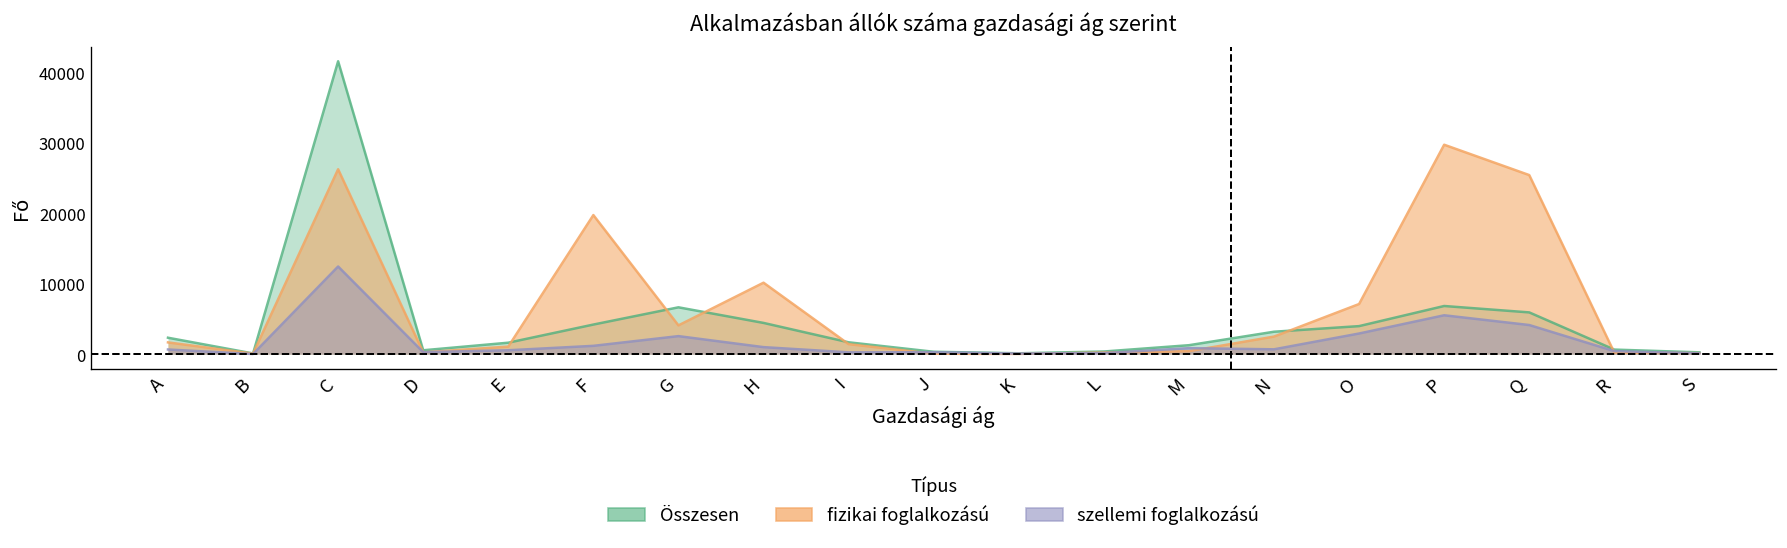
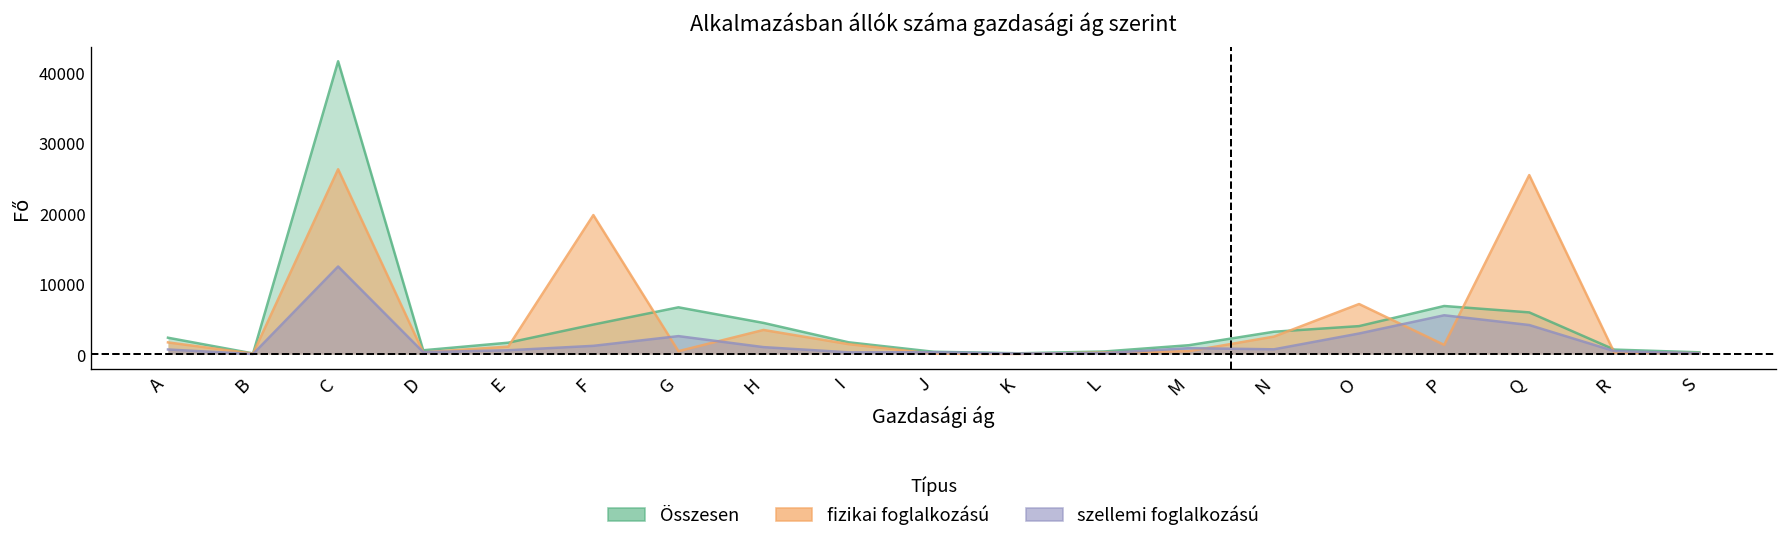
fizikai foglalkozású, G: 4000 -> 0
fizikai foglalkozású, H: 10000 -> 3000
fizikai foglalkozású, P: 30000 -> 1000
